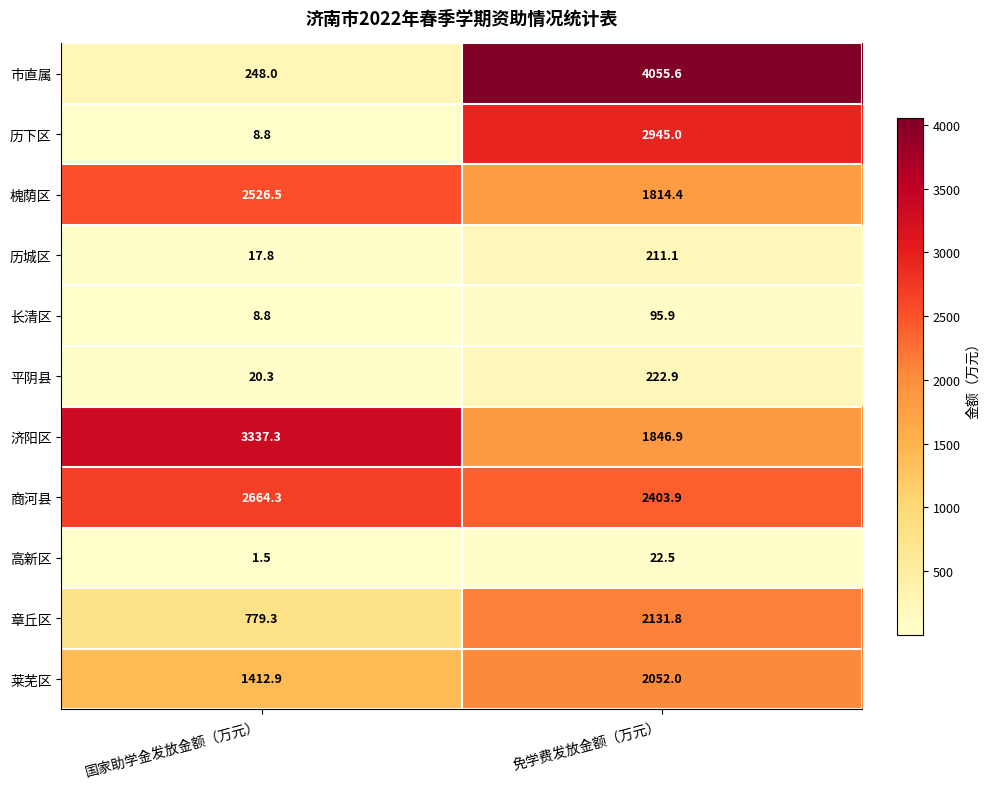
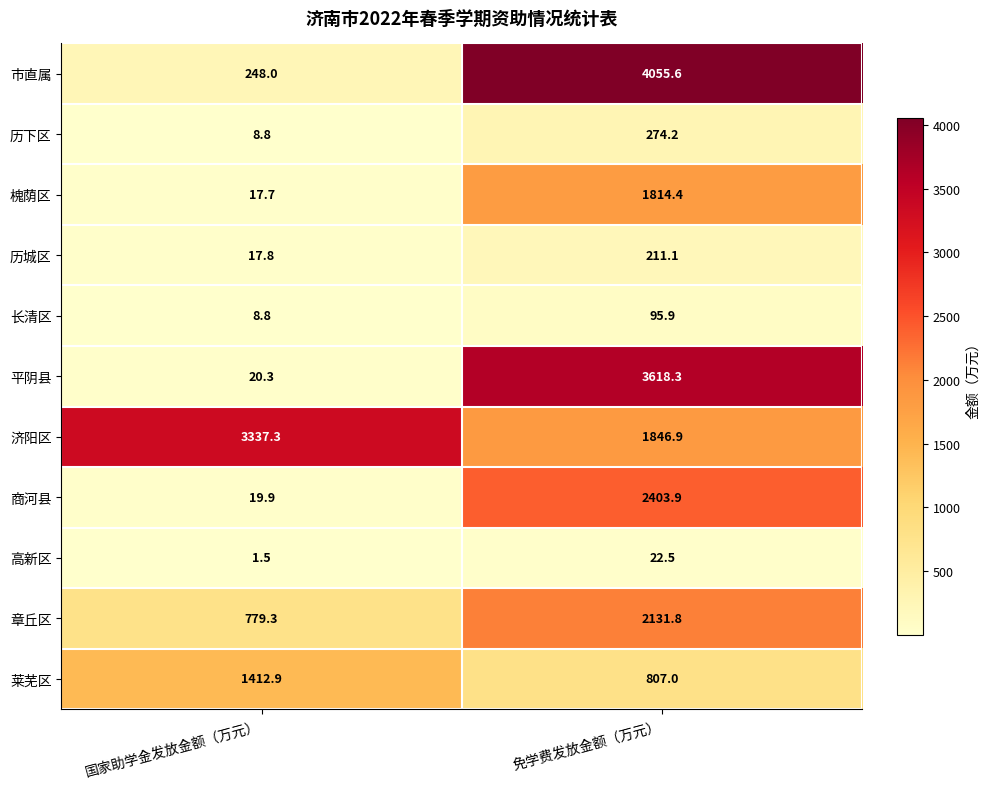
历下区, 免学费发放金额（万元）: 2945.0 -> 274.2
槐荫区, 国家助学金发放金额（万元）: 2526.5 -> 17.7
平阴县, 免学费发放金额（万元）: 222.9 -> 3618.3
商河县, 国家助学金发放金额（万元）: 2664.3 -> 19.9
莱芜区, 免学费发放金额（万元）: 2052.0 -> 807.0
